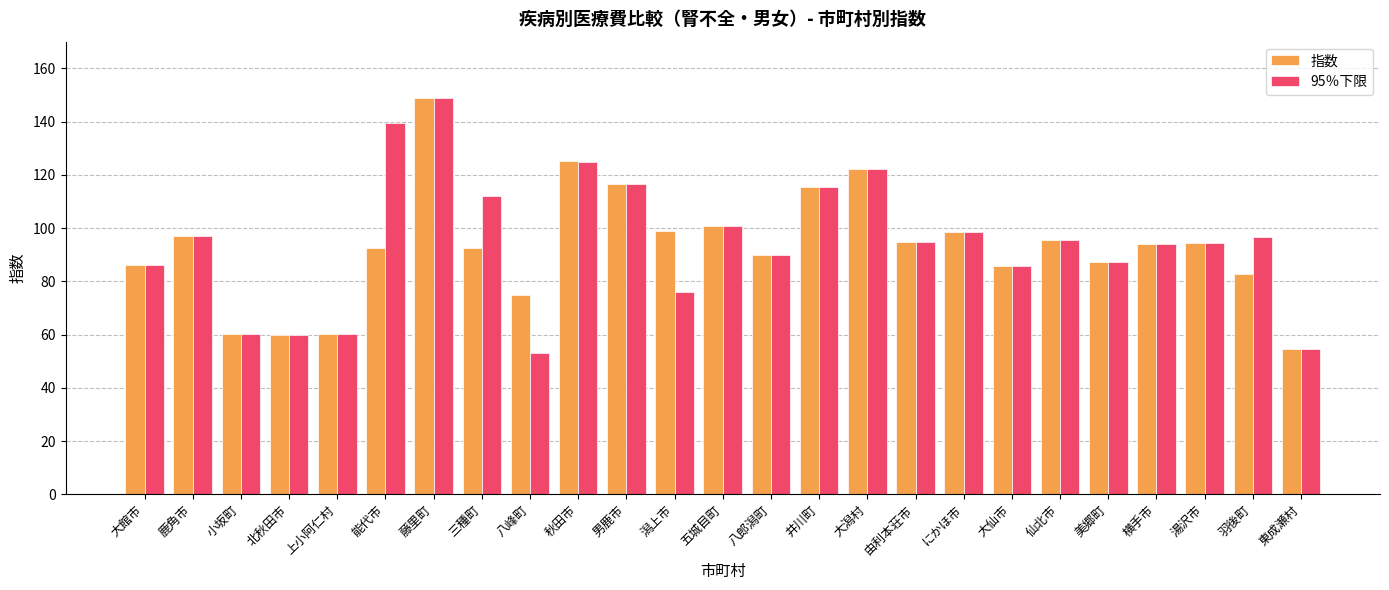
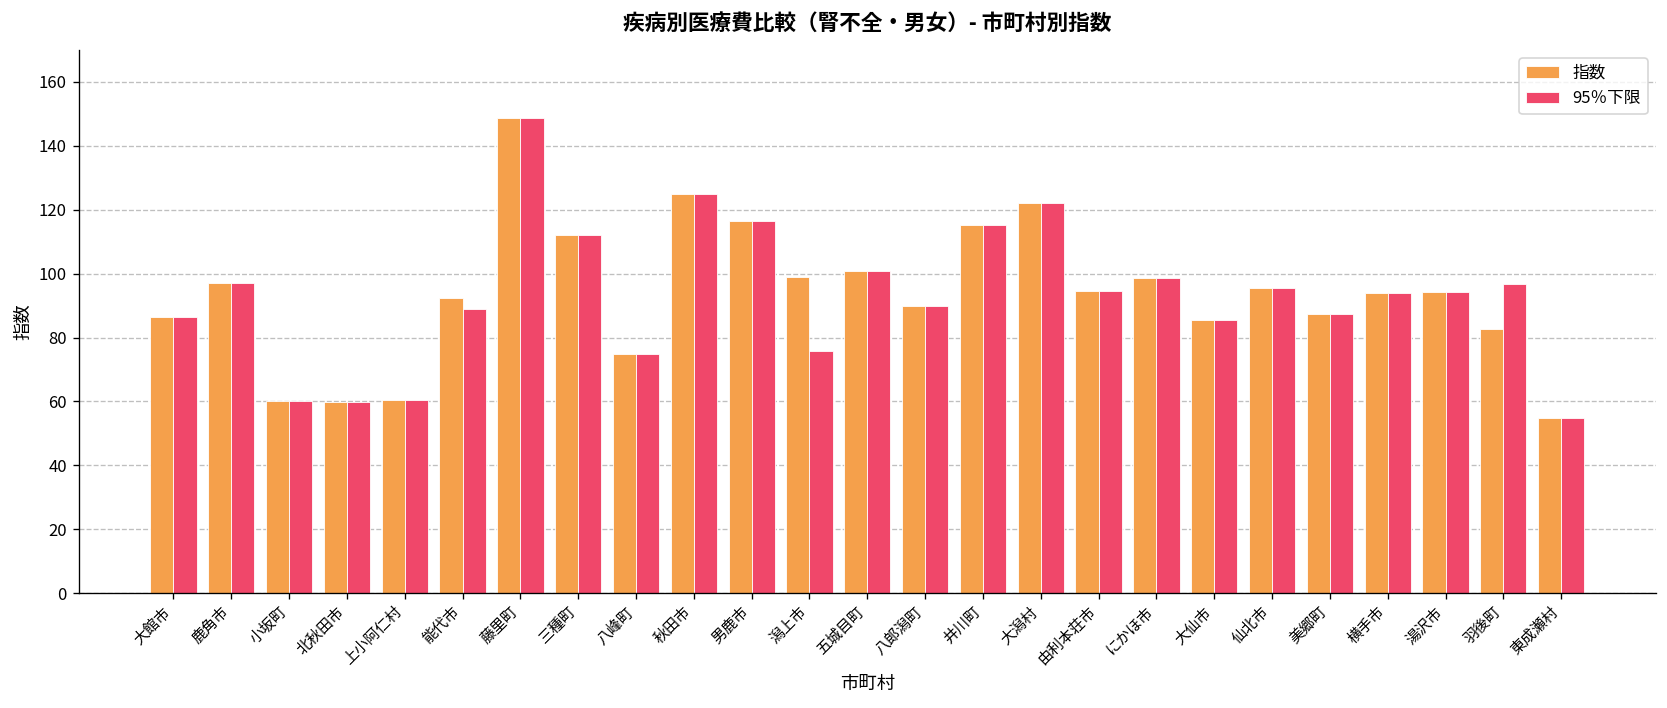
95％下限, 能代市: 139 -> 89
指数, 三種町: 92 -> 112
95％下限, 八峰町: 53 -> 75
